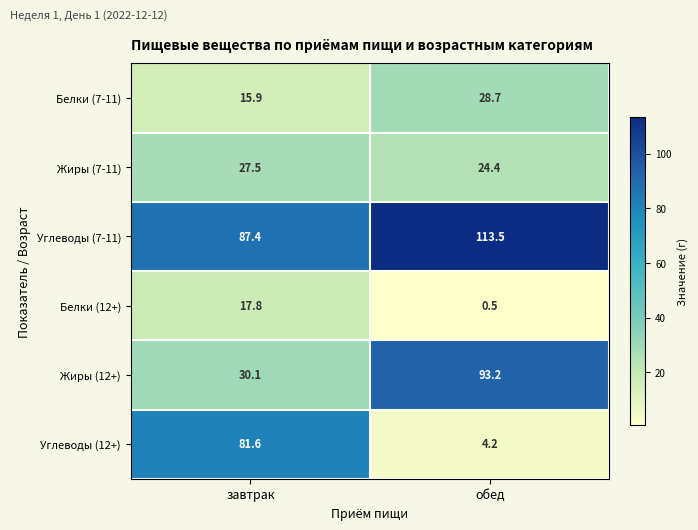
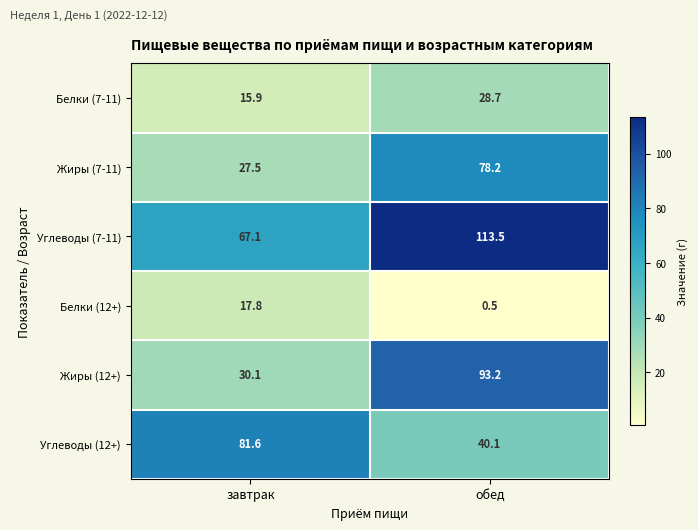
Жиры (7-11), обед: 24.4 -> 78.2
Углеводы (7-11), завтрак: 87.4 -> 67.1
Углеводы (12+), обед: 4.2 -> 40.1
